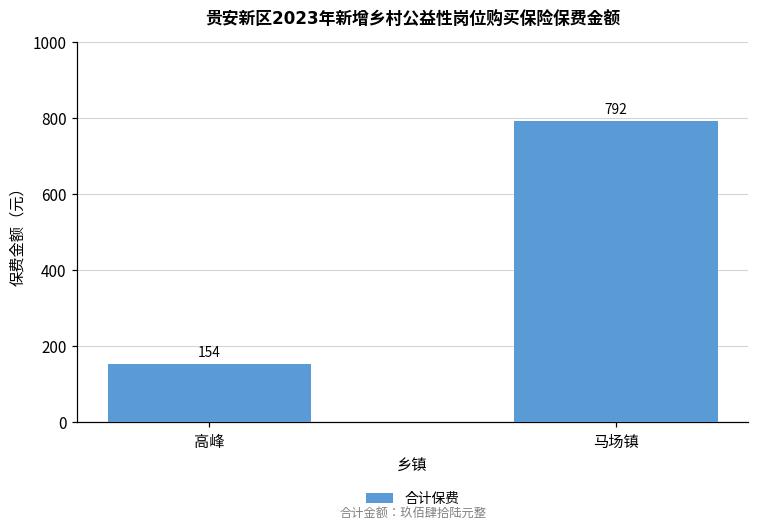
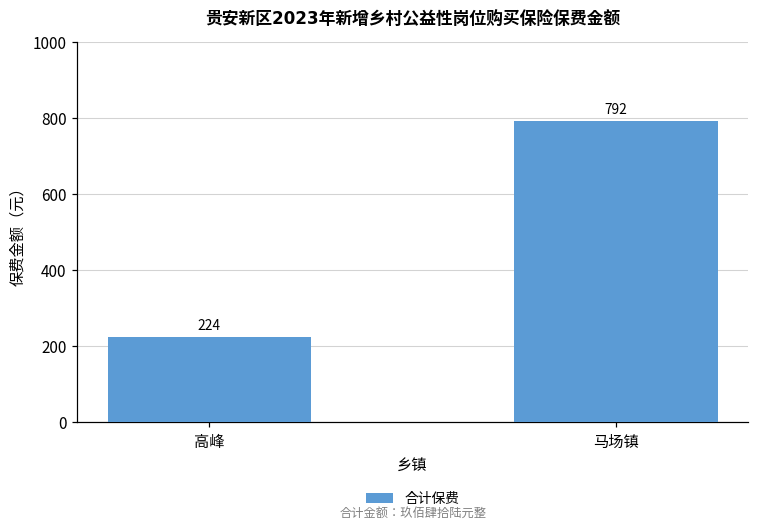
高峰: 154 -> 224
